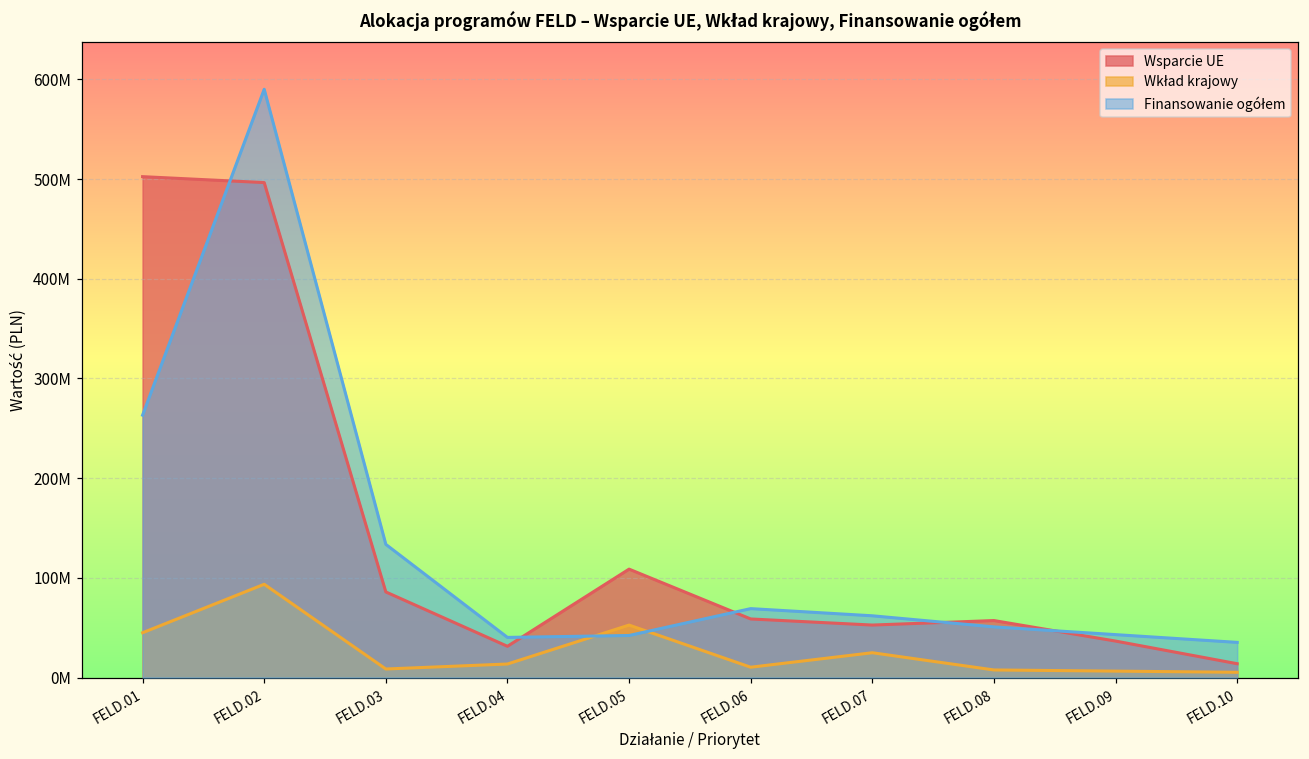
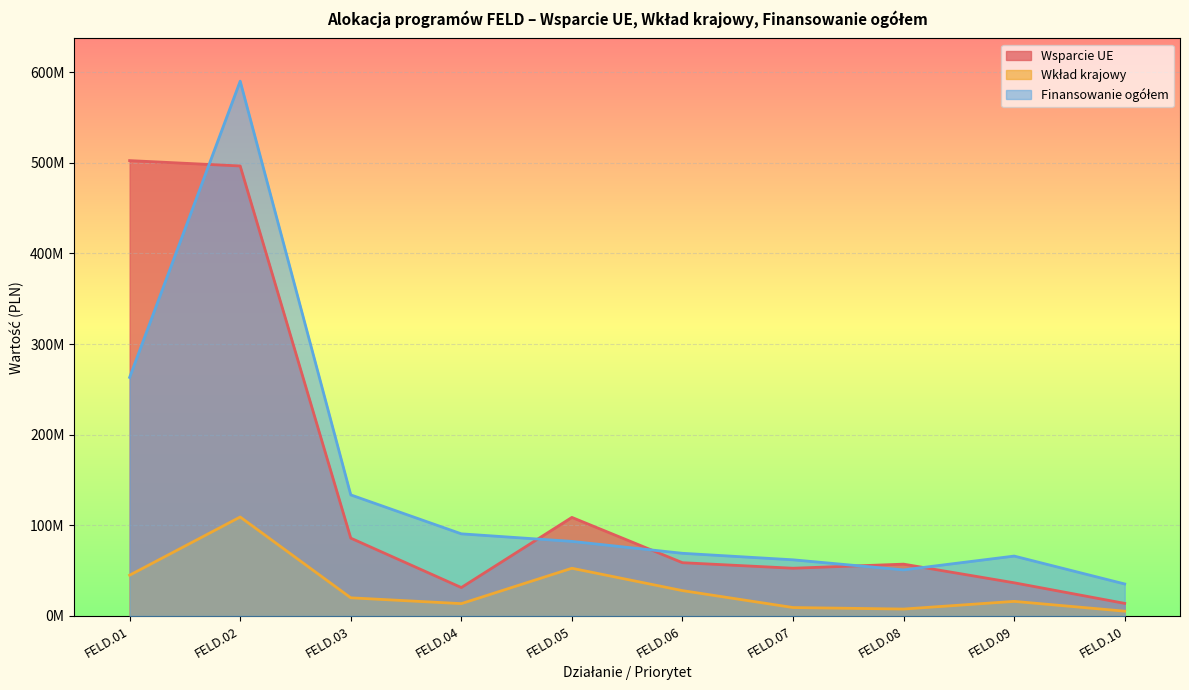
Wkład krajowy, FELD.02: 90000000 -> 110000000
Wkład krajowy, FELD.03: 10000000 -> 20000000
Finansowanie ogółem, FELD.04: 40000000 -> 90000000
Finansowanie ogółem, FELD.05: 40000000 -> 80000000
Wkład krajowy, FELD.06: 10000000 -> 30000000
Wkład krajowy, FELD.07: 20000000 -> 10000000
Wkład krajowy, FELD.09: 10000000 -> 20000000
Finansowanie ogółem, FELD.09: 40000000 -> 70000000
